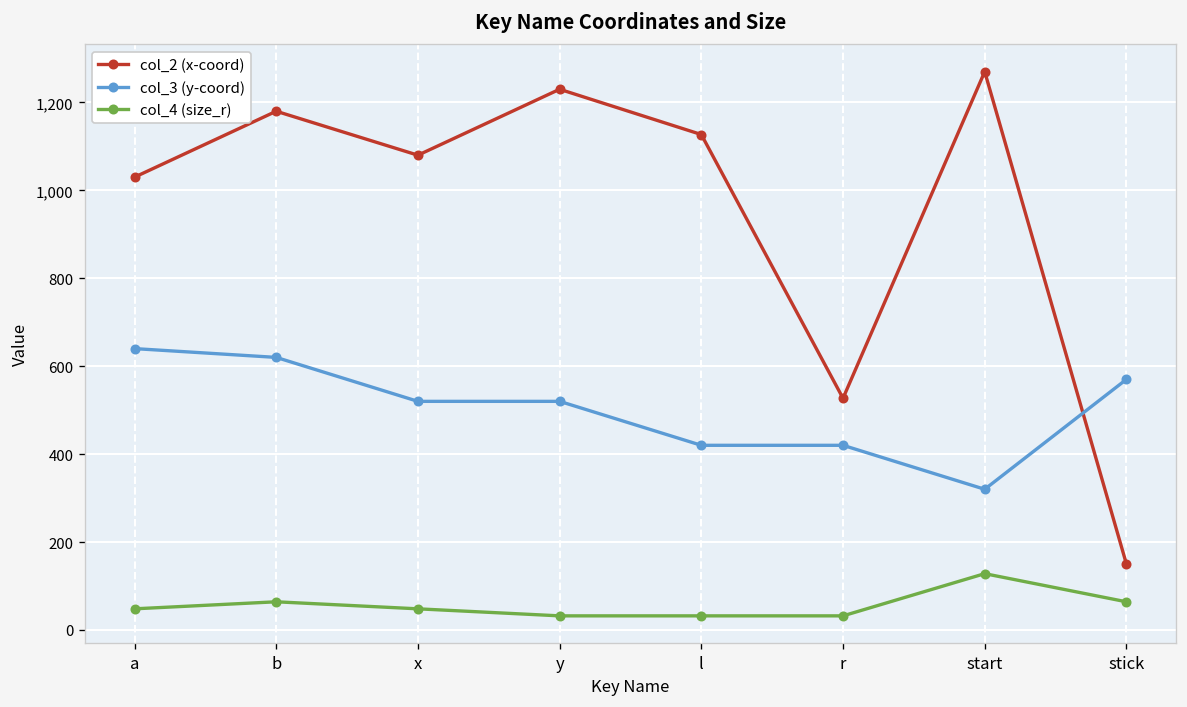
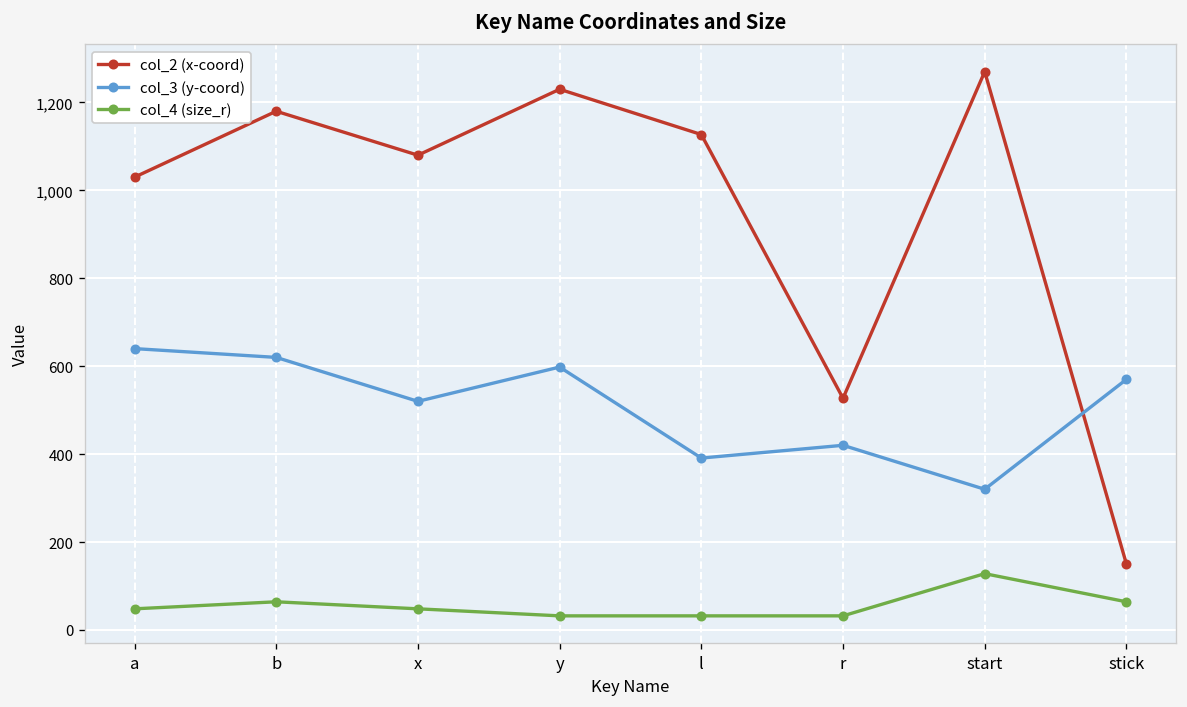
col_3 (y-coord), y: 520 -> 600
col_3 (y-coord), l: 420 -> 390
